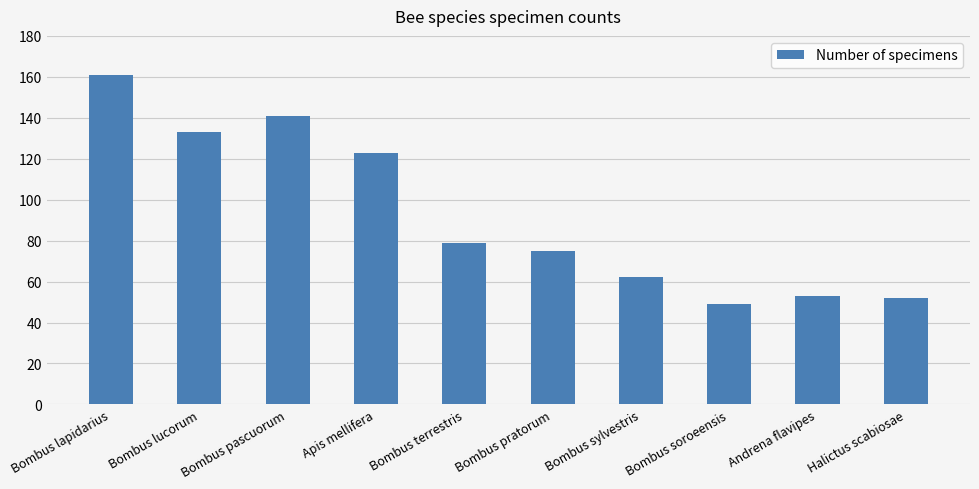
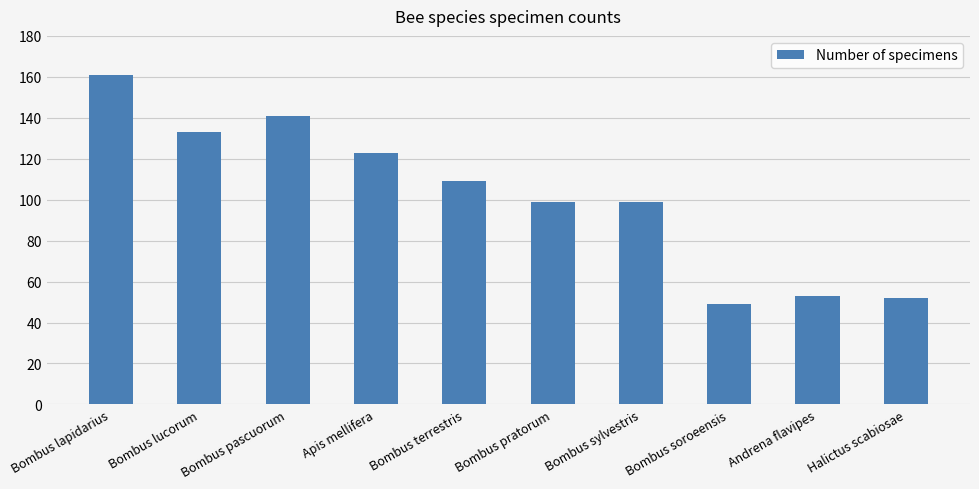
Bombus terrestris: 79 -> 109
Bombus pratorum: 75 -> 99
Bombus sylvestris: 62 -> 99
